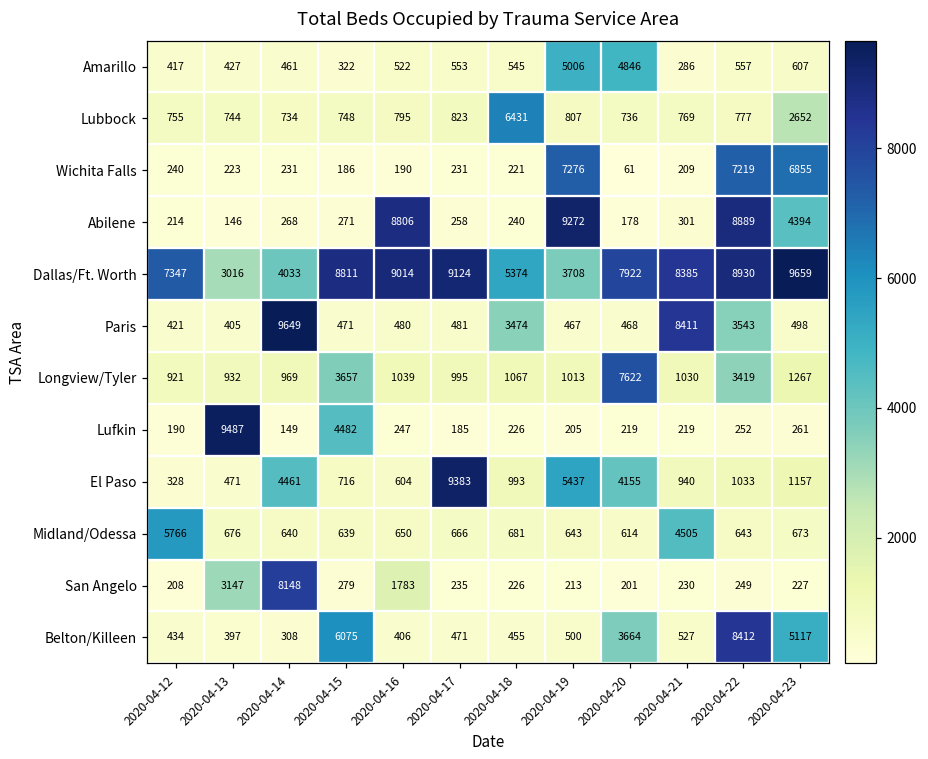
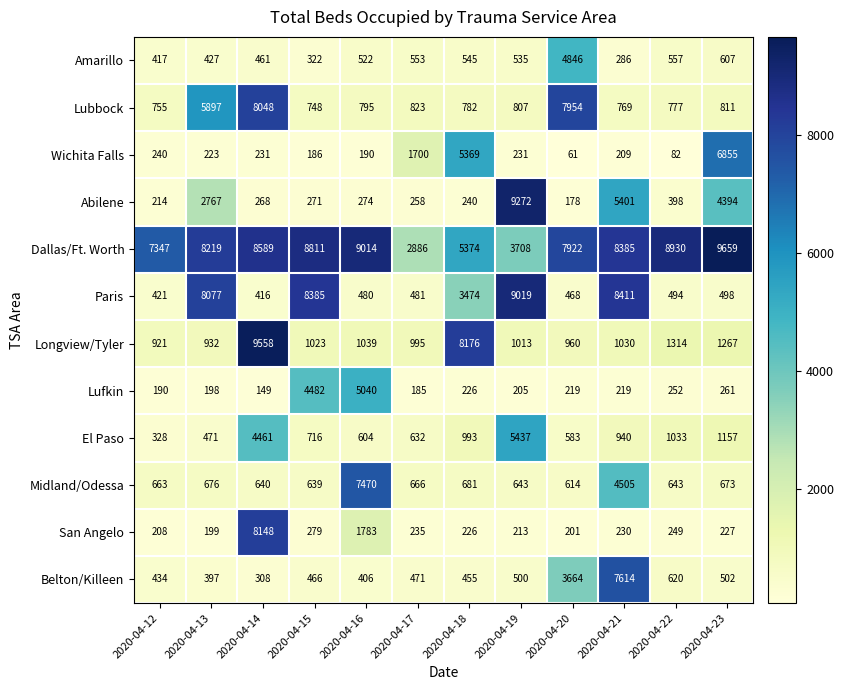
Amarillo, 2020-04-19: 5006 -> 535
Lubbock, 2020-04-13: 744 -> 5897
Lubbock, 2020-04-14: 734 -> 8048
Lubbock, 2020-04-18: 6431 -> 782
Lubbock, 2020-04-20: 736 -> 7954
Lubbock, 2020-04-23: 2652 -> 811
Wichita Falls, 2020-04-17: 231 -> 1700
Wichita Falls, 2020-04-18: 221 -> 5369
Wichita Falls, 2020-04-19: 7276 -> 231
Wichita Falls, 2020-04-22: 7219 -> 82
Abilene, 2020-04-13: 146 -> 2767
Abilene, 2020-04-16: 8806 -> 274
Abilene, 2020-04-21: 301 -> 5401
Abilene, 2020-04-22: 8889 -> 398
Dallas/Ft. Worth, 2020-04-13: 3016 -> 8219
Dallas/Ft. Worth, 2020-04-14: 4033 -> 8589
Dallas/Ft. Worth, 2020-04-17: 9124 -> 2886
Paris, 2020-04-13: 405 -> 8077
Paris, 2020-04-14: 9649 -> 416
Paris, 2020-04-15: 471 -> 8385
Paris, 2020-04-19: 467 -> 9019
Paris, 2020-04-22: 3543 -> 494
Longview/Tyler, 2020-04-14: 969 -> 9558
Longview/Tyler, 2020-04-15: 3657 -> 1023
Longview/Tyler, 2020-04-18: 1067 -> 8176
Longview/Tyler, 2020-04-20: 7622 -> 960
Longview/Tyler, 2020-04-22: 3419 -> 1314
Lufkin, 2020-04-13: 9487 -> 198
Lufkin, 2020-04-16: 247 -> 5040
El Paso, 2020-04-17: 9383 -> 632
El Paso, 2020-04-20: 4155 -> 583
Midland/Odessa, 2020-04-12: 5766 -> 663
Midland/Odessa, 2020-04-16: 650 -> 7470
San Angelo, 2020-04-13: 3147 -> 199
Belton/Killeen, 2020-04-15: 6075 -> 466
Belton/Killeen, 2020-04-21: 527 -> 7614
Belton/Killeen, 2020-04-22: 8412 -> 620
Belton/Killeen, 2020-04-23: 5117 -> 502
